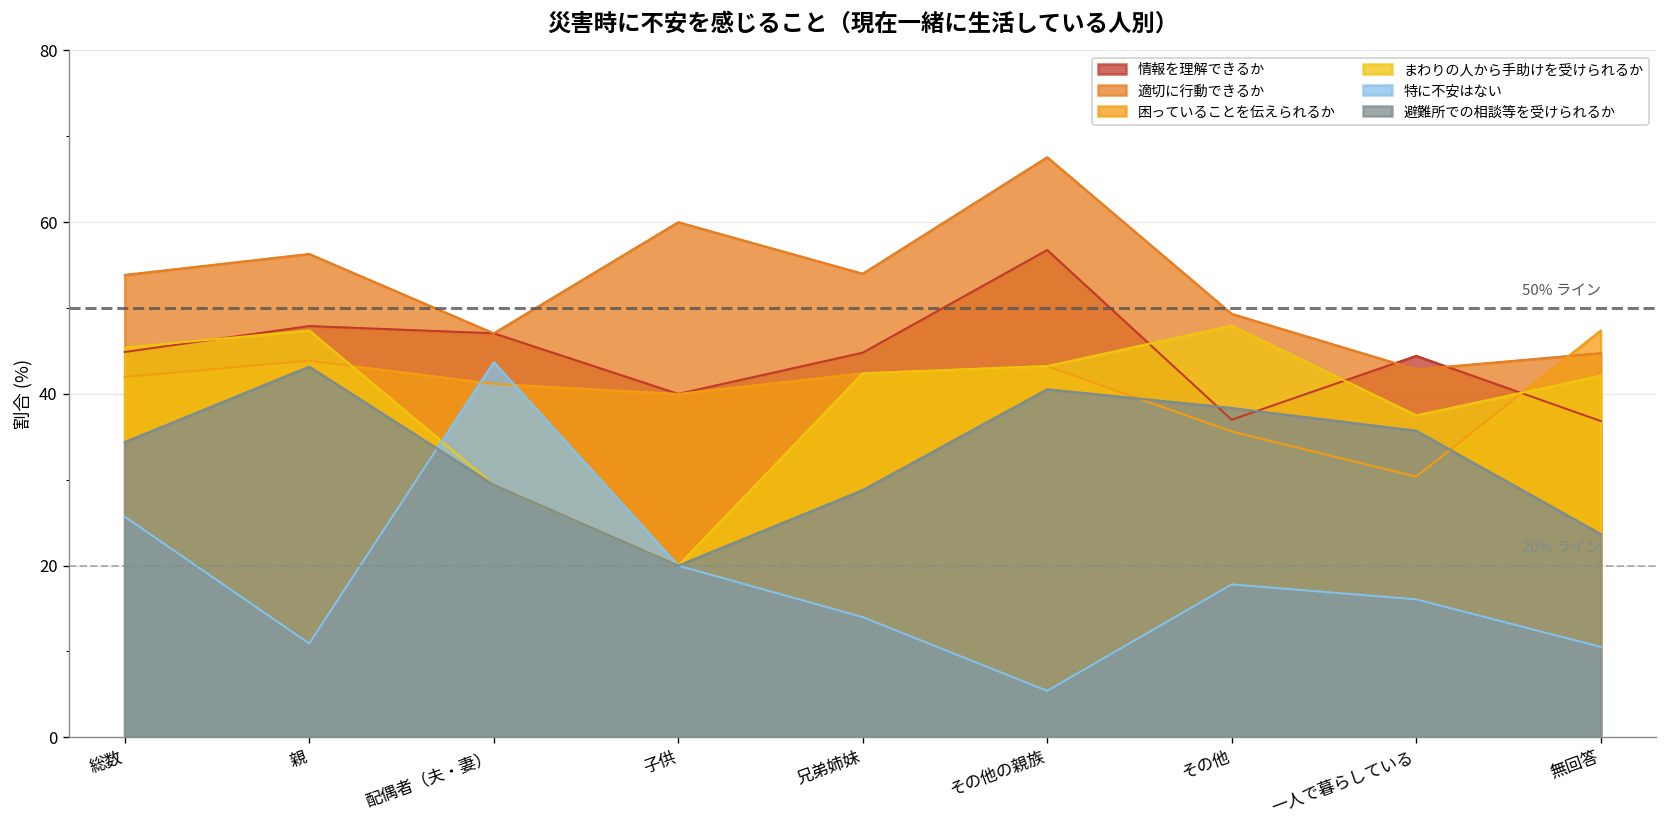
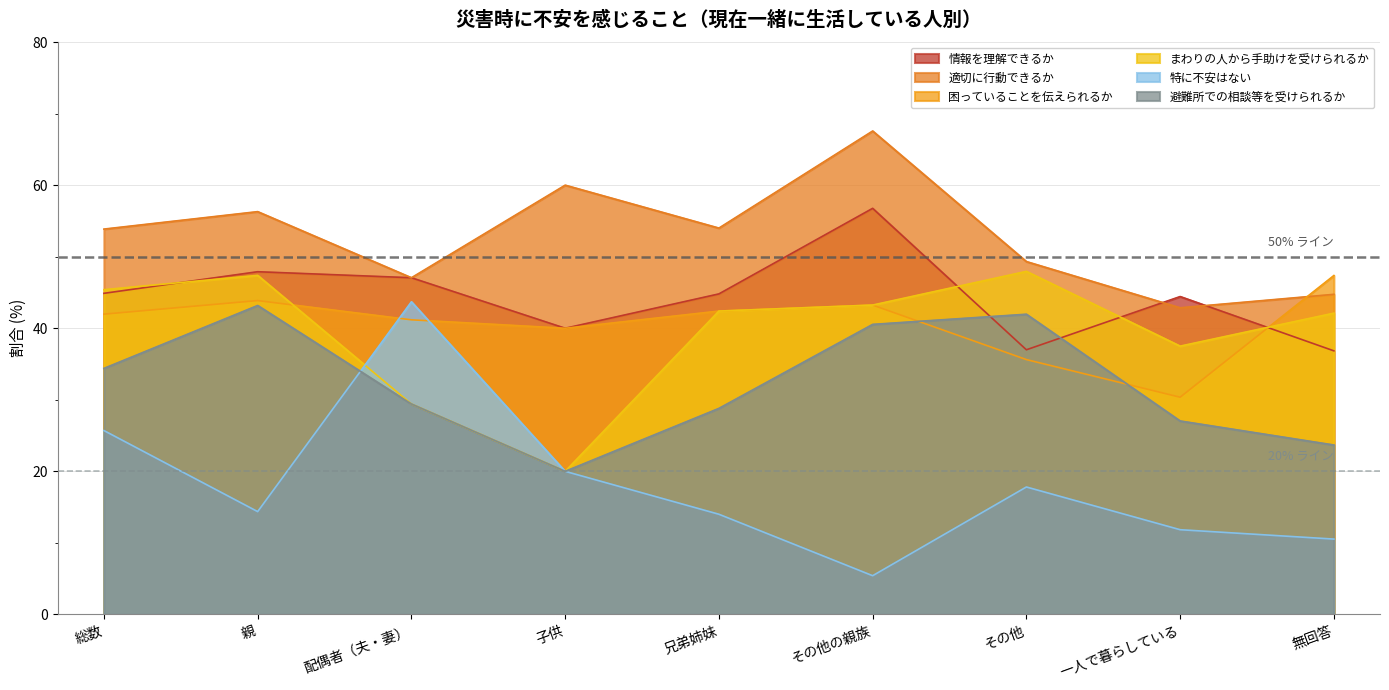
特に不安はない, 親: 11 -> 14
避難所での相談等を受けられるか, その他: 38 -> 42
特に不安はない, 一人で暮らしている: 16 -> 12
避難所での相談等を受けられるか, 一人で暮らしている: 36 -> 27
